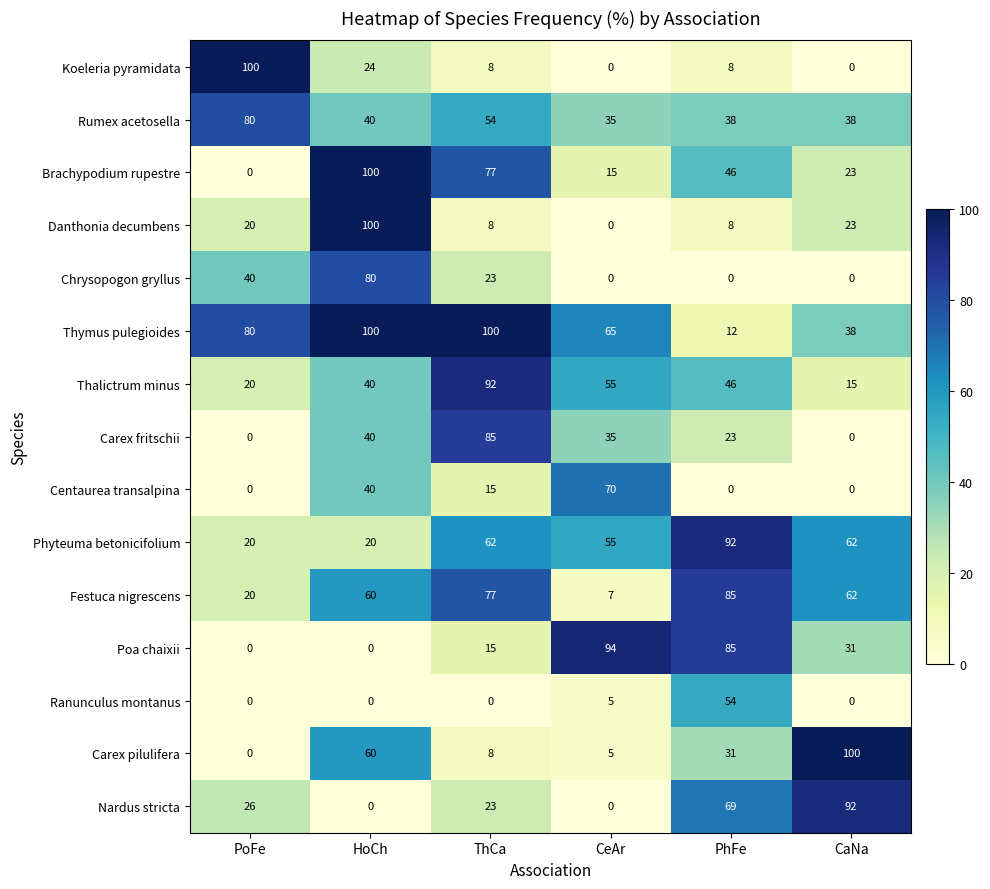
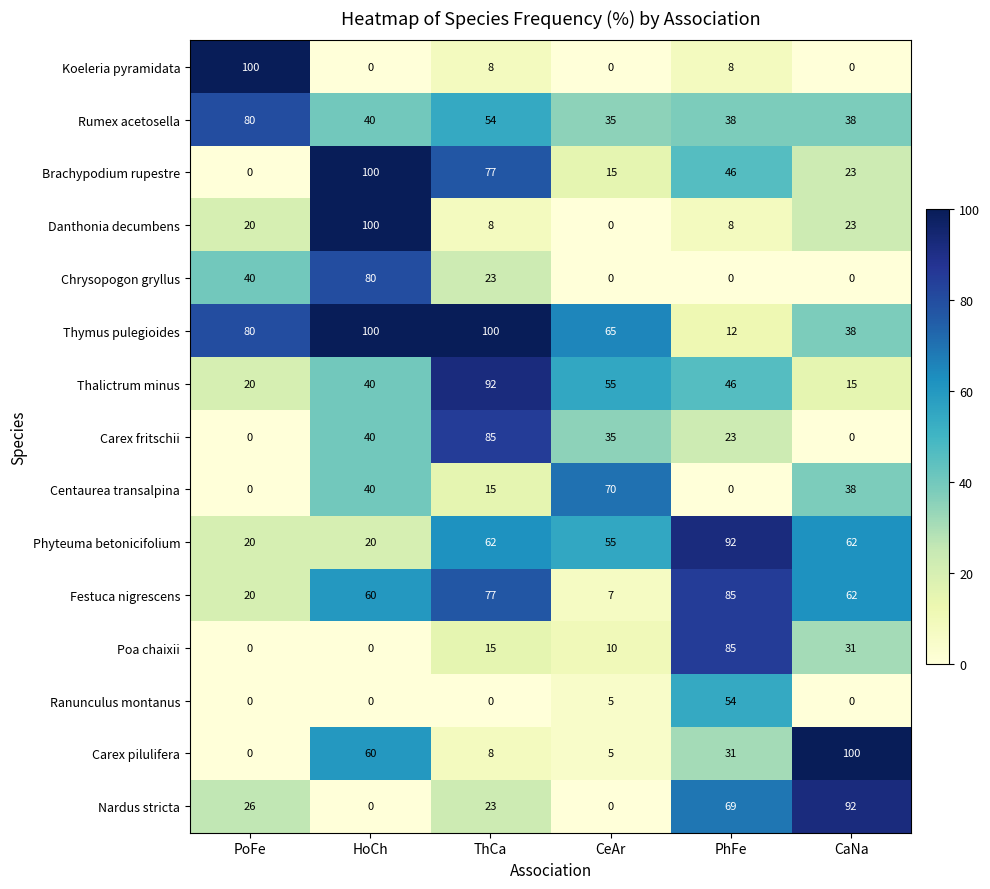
Koeleria pyramidata, HoCh: 24 -> 0
Centaurea transalpina, CaNa: 0 -> 38
Poa chaixii, CeAr: 94 -> 10
